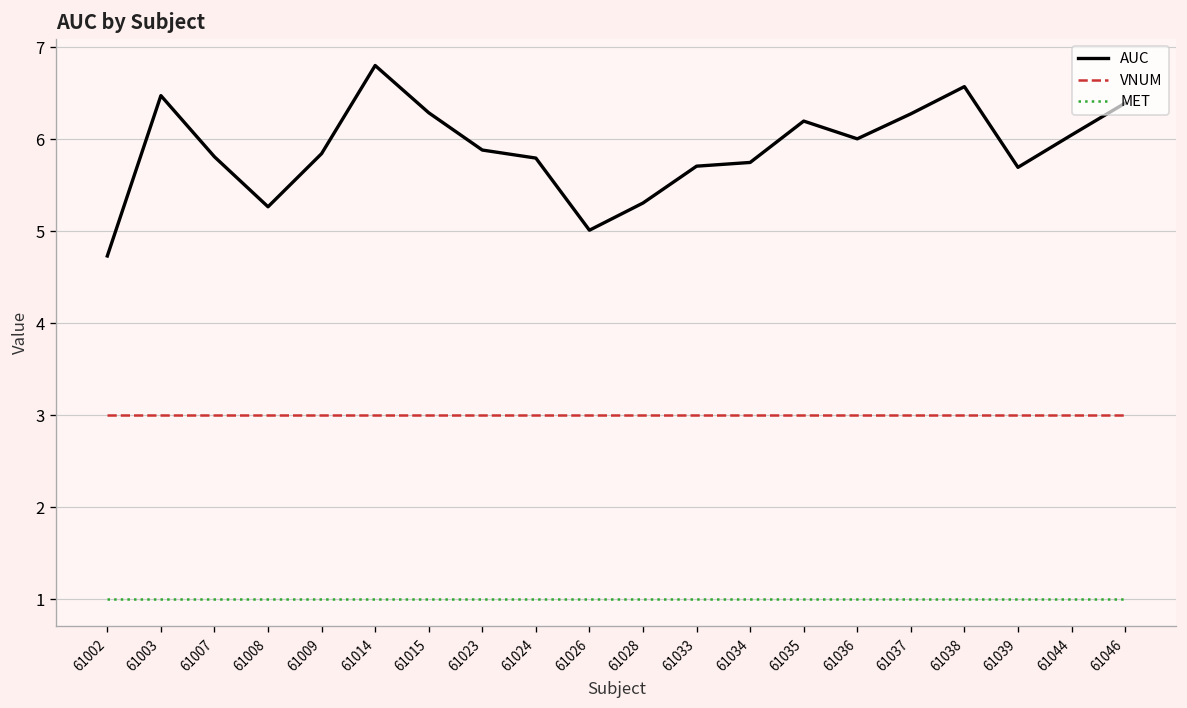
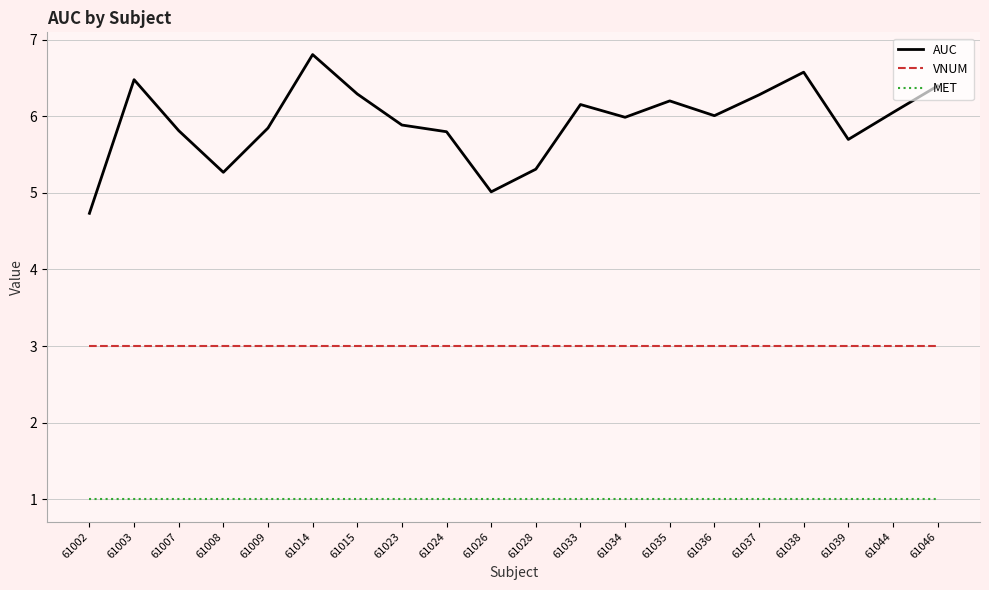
AUC, 61033: 5.7 -> 6.2
AUC, 61034: 5.7 -> 6.0
